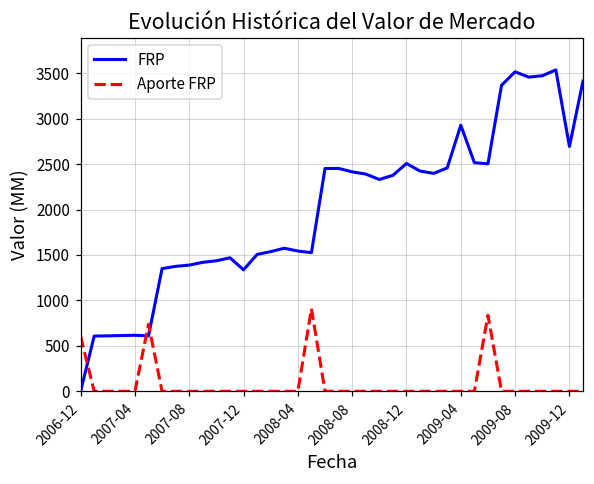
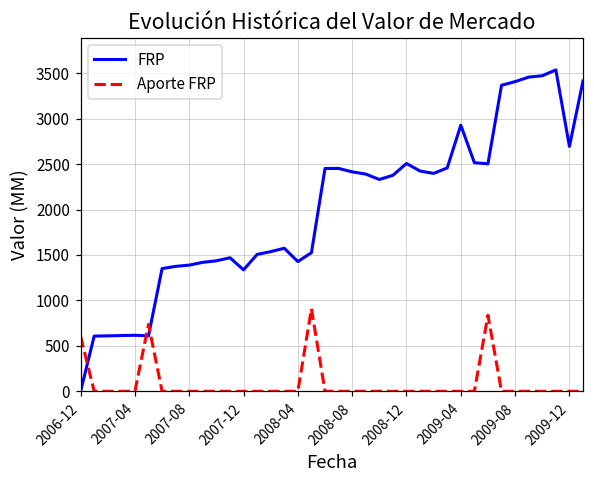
FRP, 2008-04: 1500 -> 1400
FRP, 2009-08: 3500 -> 3400
